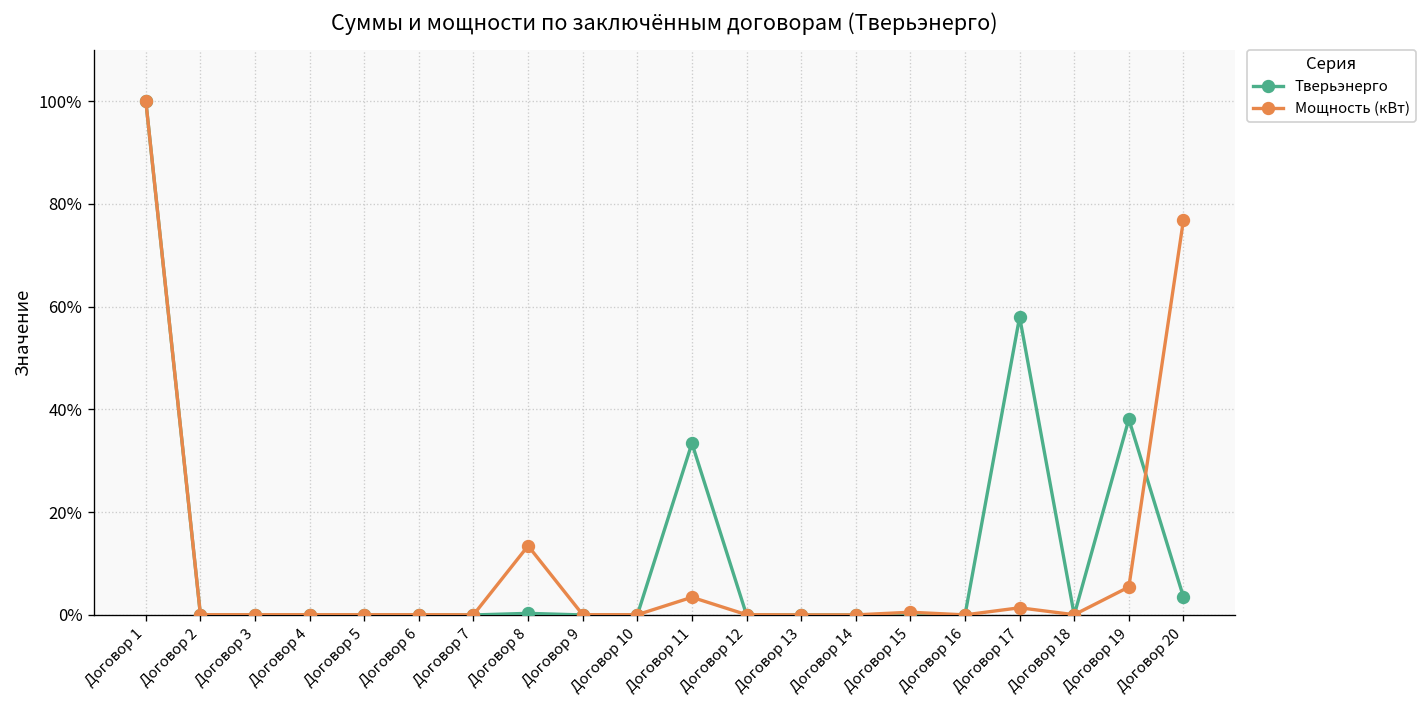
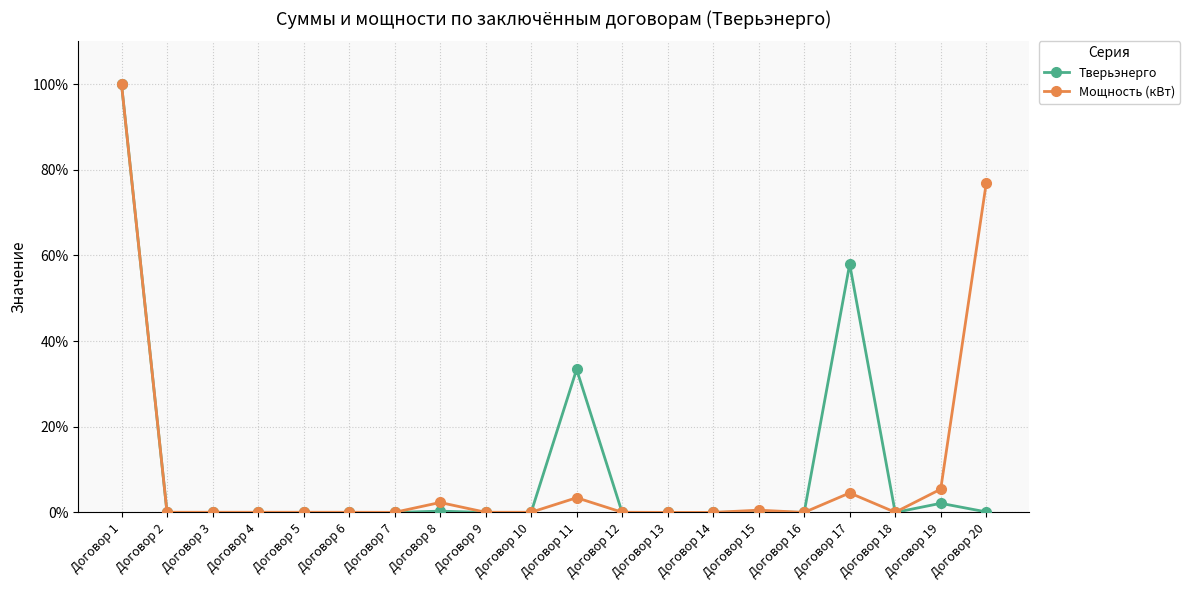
Мощность (кВт), Договор 8: 13% -> 2%
Мощность (кВт), Договор 17: 1% -> 5%
Тверьэнерго, Договор 19: 38% -> 2%
Тверьэнерго, Договор 20: 3% -> 0%
